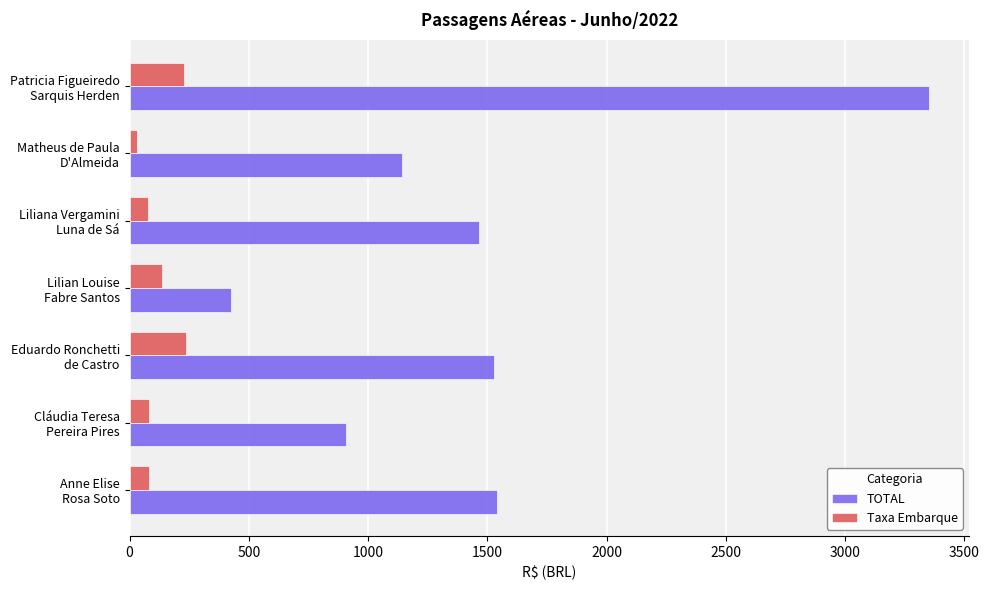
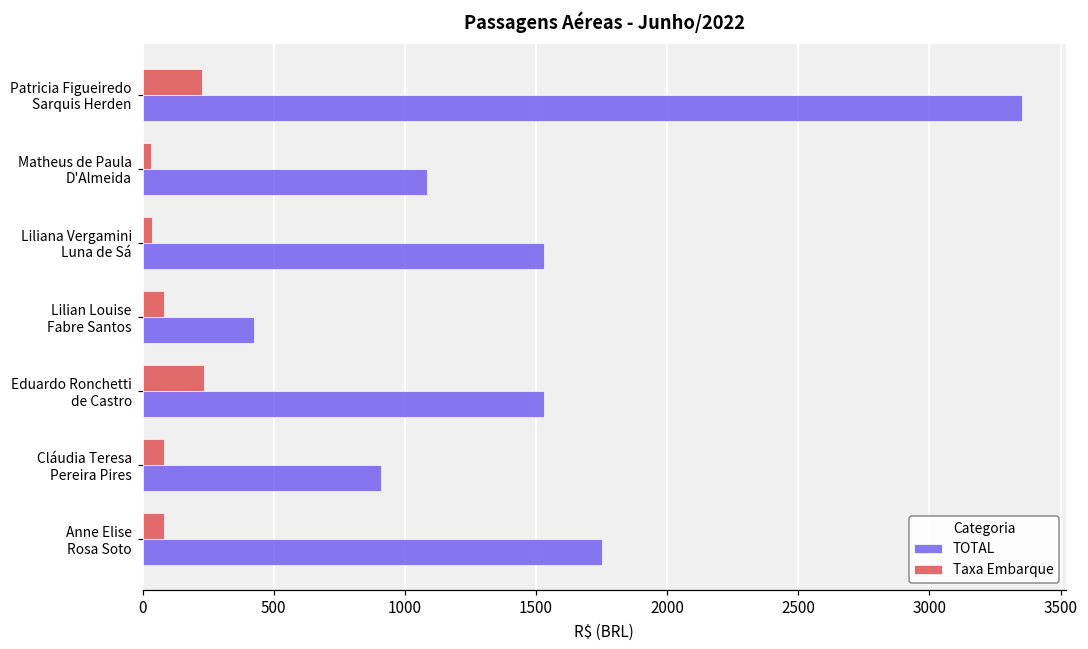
TOTAL, Matheus de Paula D'Almeida: 1140 -> 1080
Taxa Embarque, Liliana Vergamini Luna de Sá: 80 -> 40
TOTAL, Liliana Vergamini Luna de Sá: 1470 -> 1530
Taxa Embarque, Lilian Louise Fabre Santos: 140 -> 80
TOTAL, Anne Elise Rosa Soto: 1540 -> 1750
